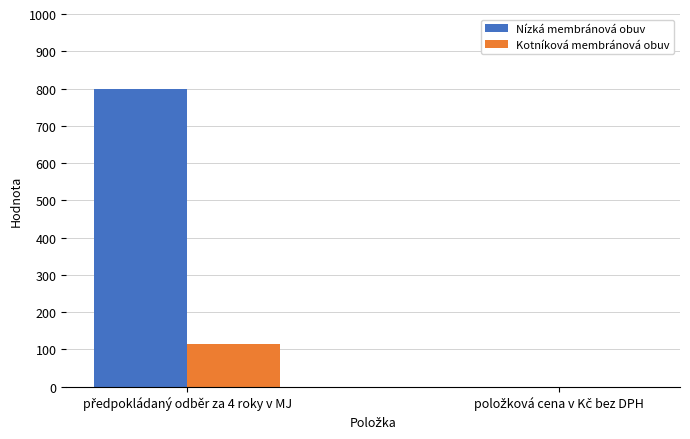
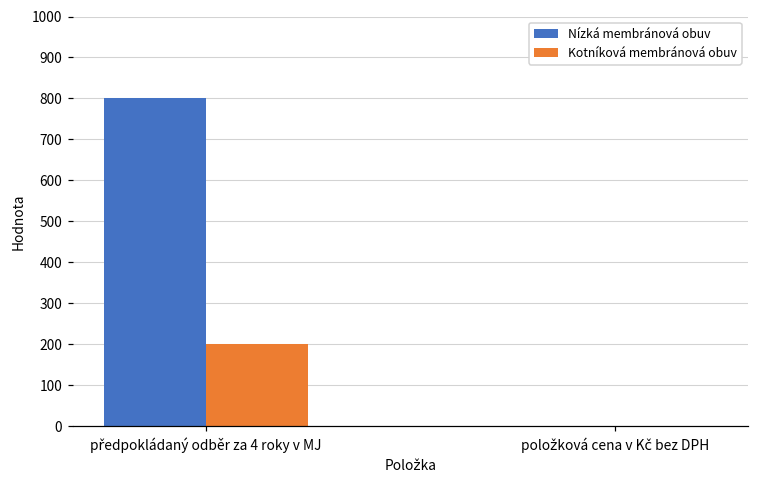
Kotníková membránová obuv, předpokládaný odběr za 4 roky v MJ: 110 -> 200
